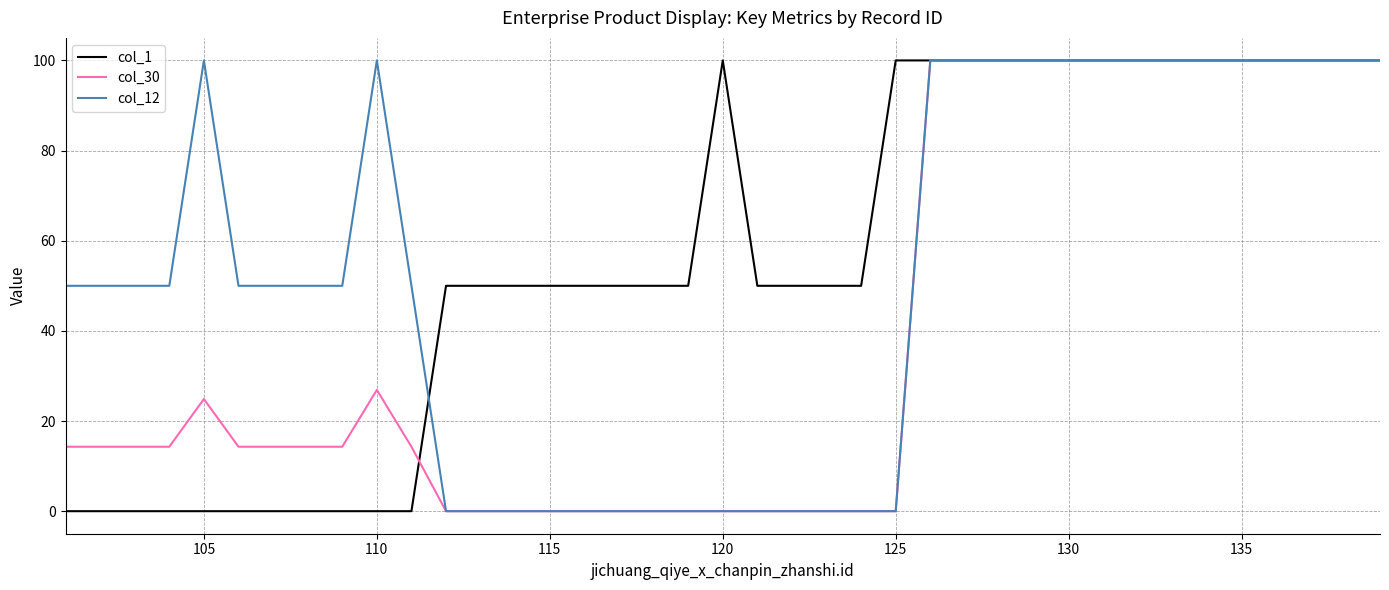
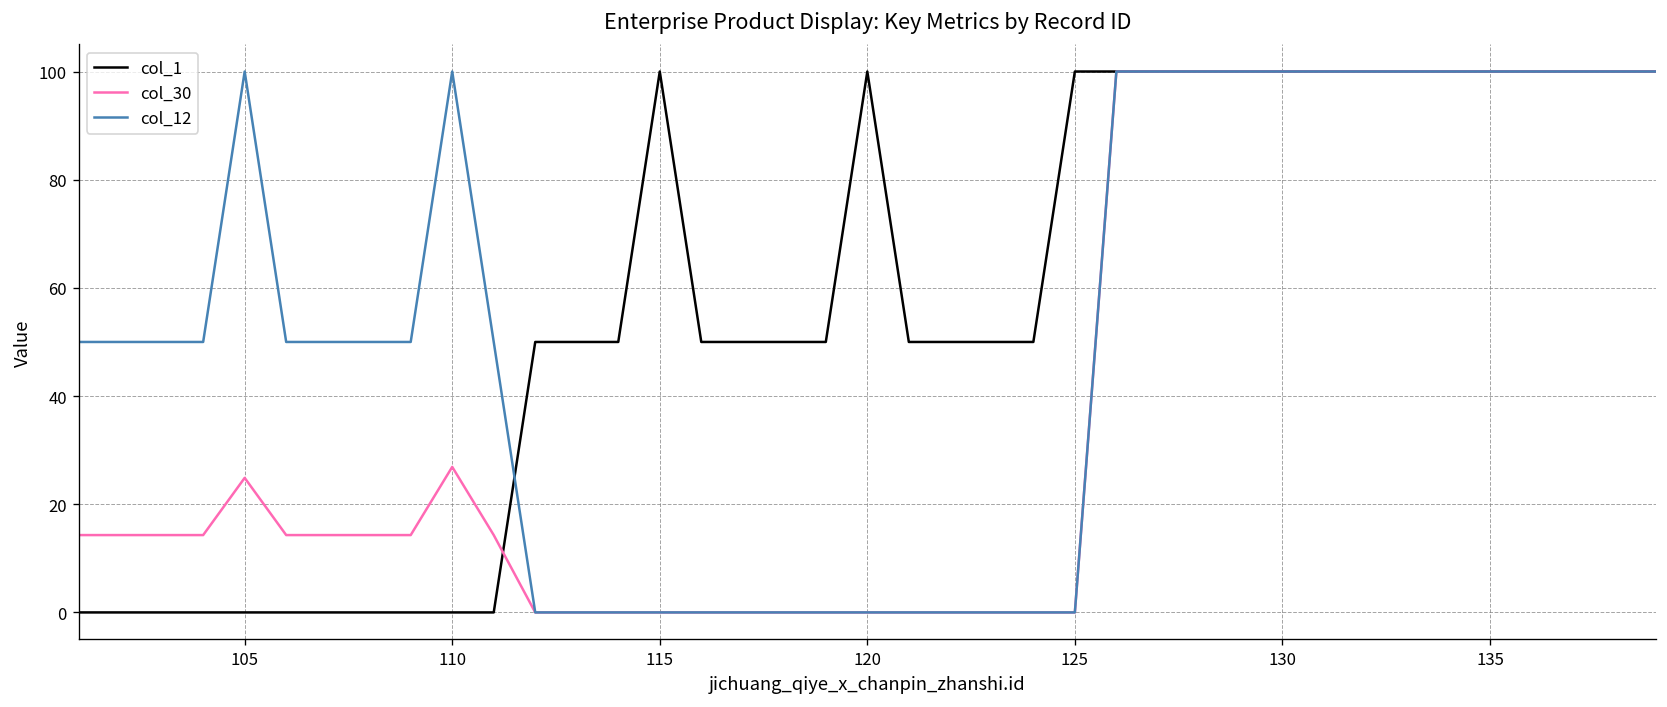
col_1, 115: 50 -> 100
